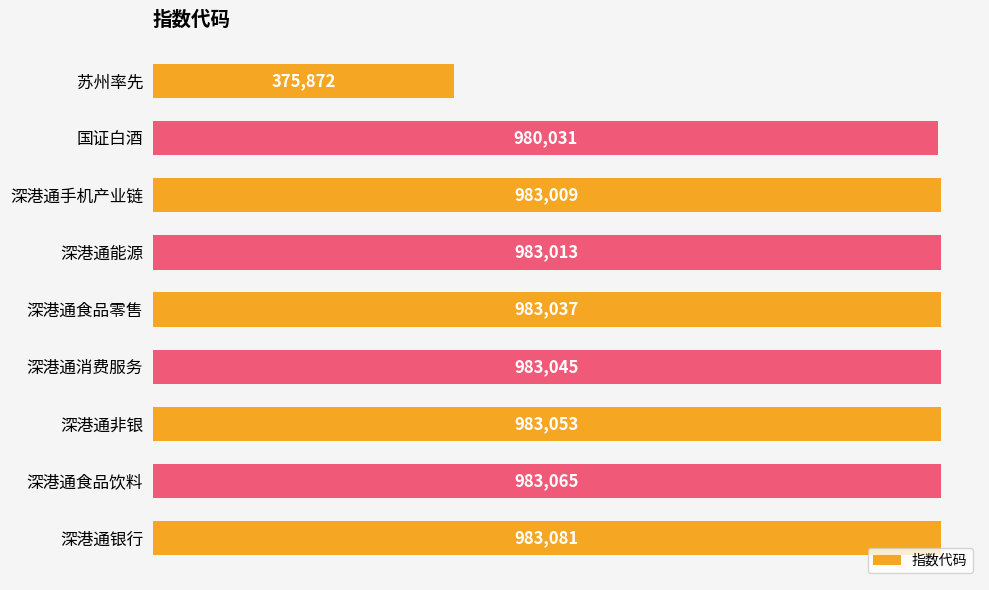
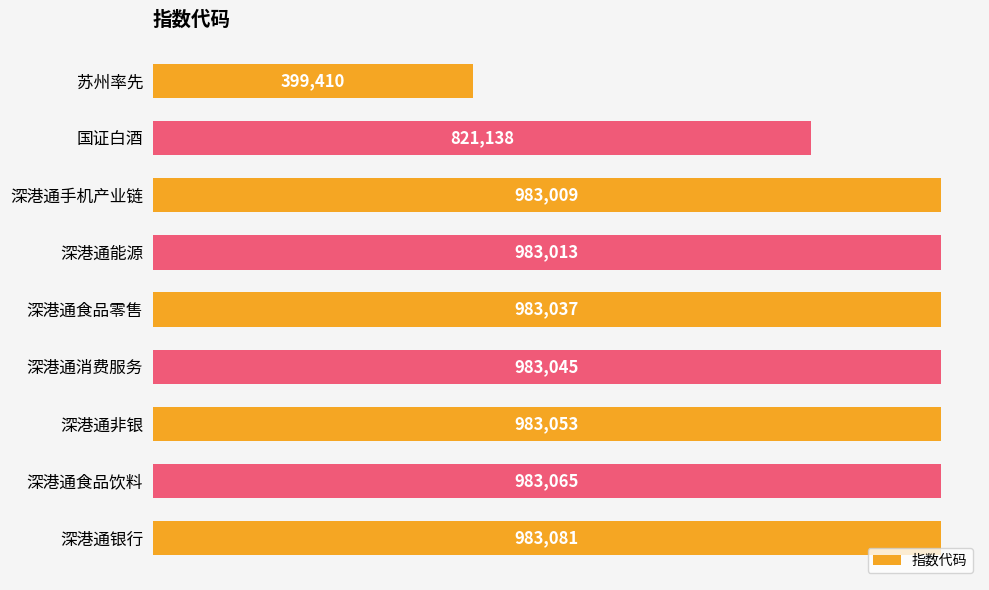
苏州率先: 375,872 -> 399,410
国证白酒: 980,031 -> 821,138
